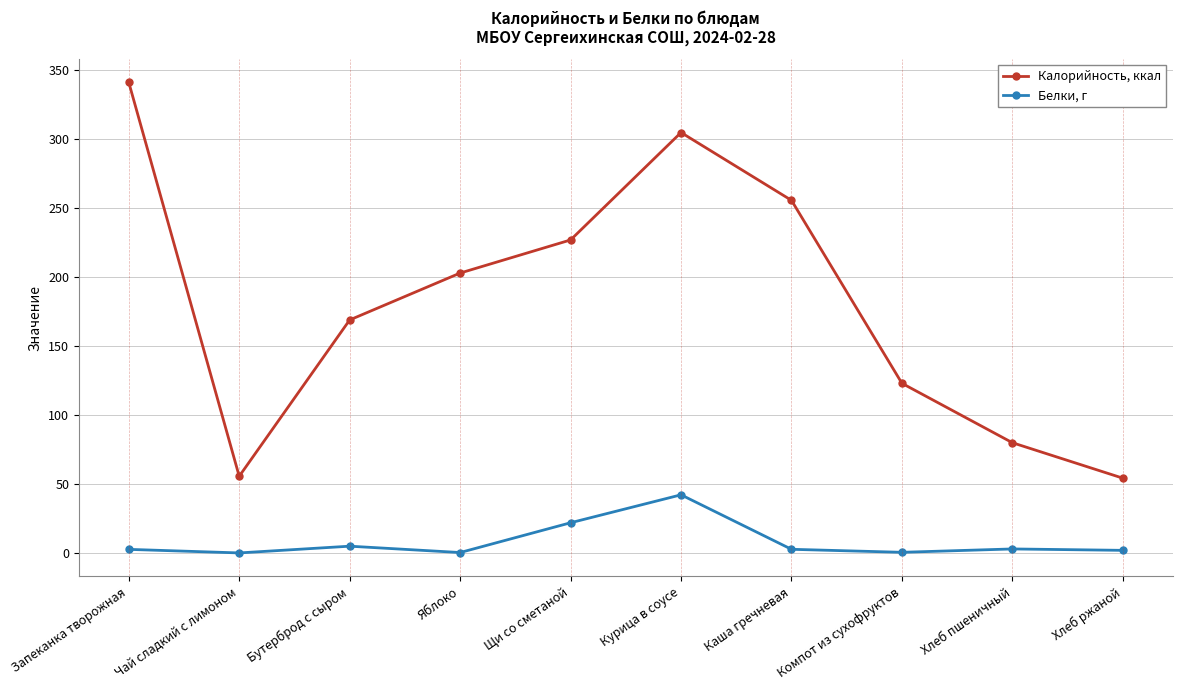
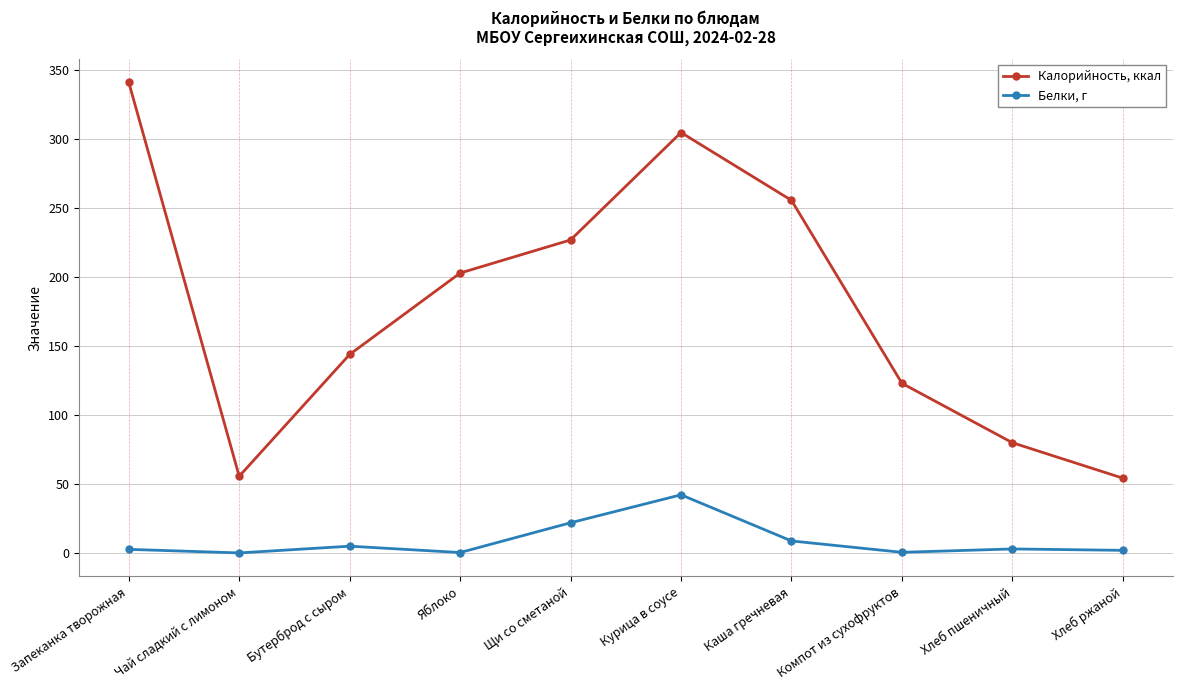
Калорийность, ккал, Бутерброд с сыром: 169 -> 144
Белки, г, Каша гречневая: 3 -> 9
